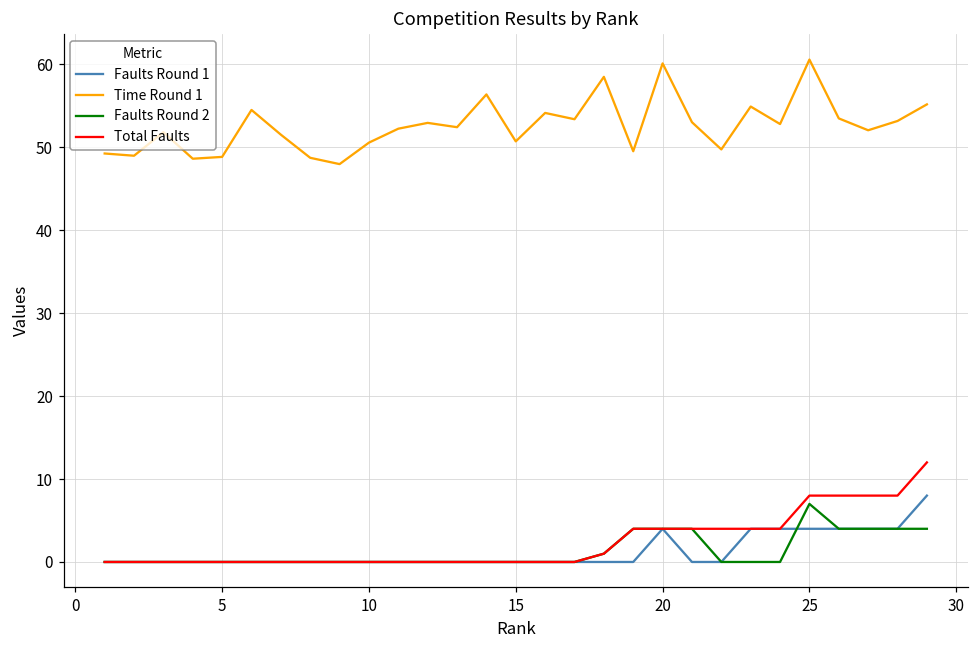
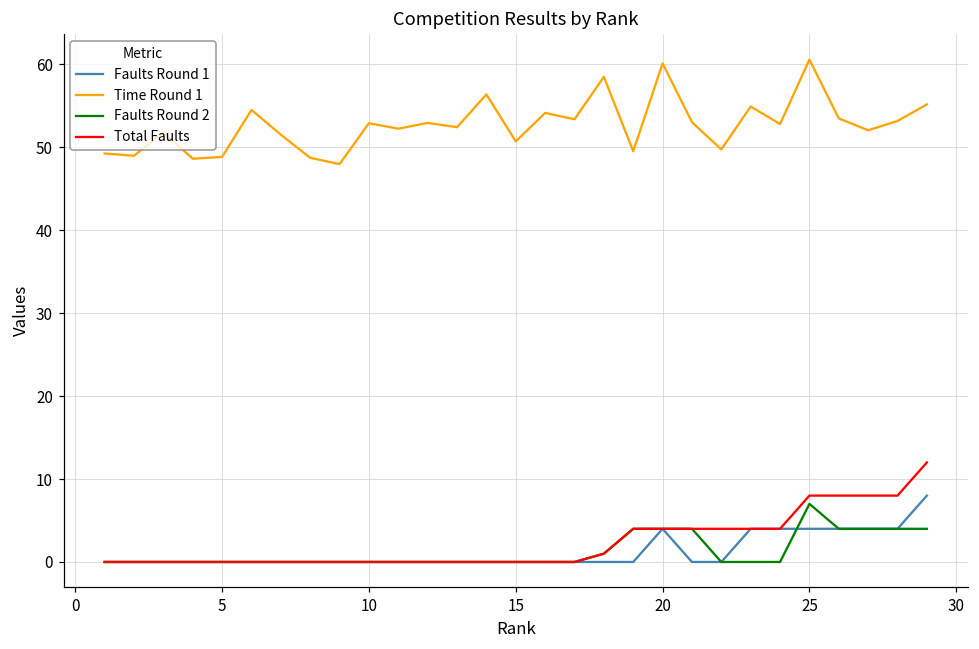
Time Round 1, 10: 51 -> 53
